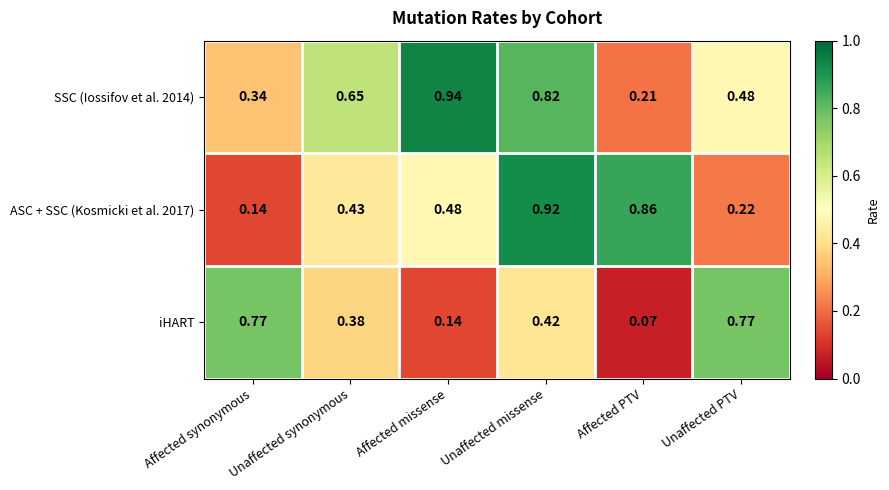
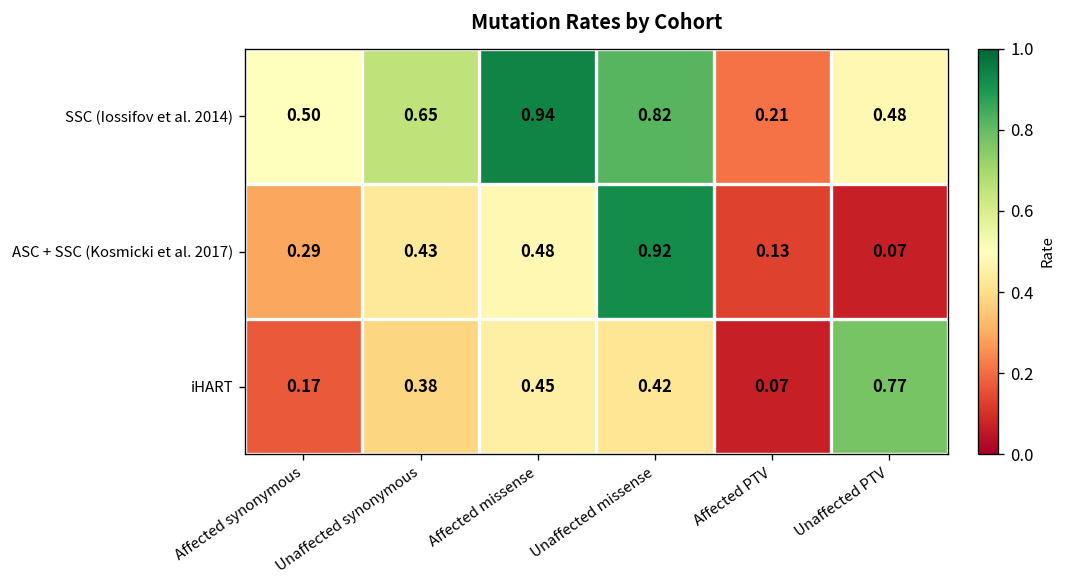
SSC (Iossifov et al. 2014), Affected synonymous: 0.34 -> 0.50
ASC + SSC (Kosmicki et al. 2017), Affected synonymous: 0.14 -> 0.29
ASC + SSC (Kosmicki et al. 2017), Affected PTV: 0.86 -> 0.13
ASC + SSC (Kosmicki et al. 2017), Unaffected PTV: 0.22 -> 0.07
iHART, Affected synonymous: 0.77 -> 0.17
iHART, Affected missense: 0.14 -> 0.45
